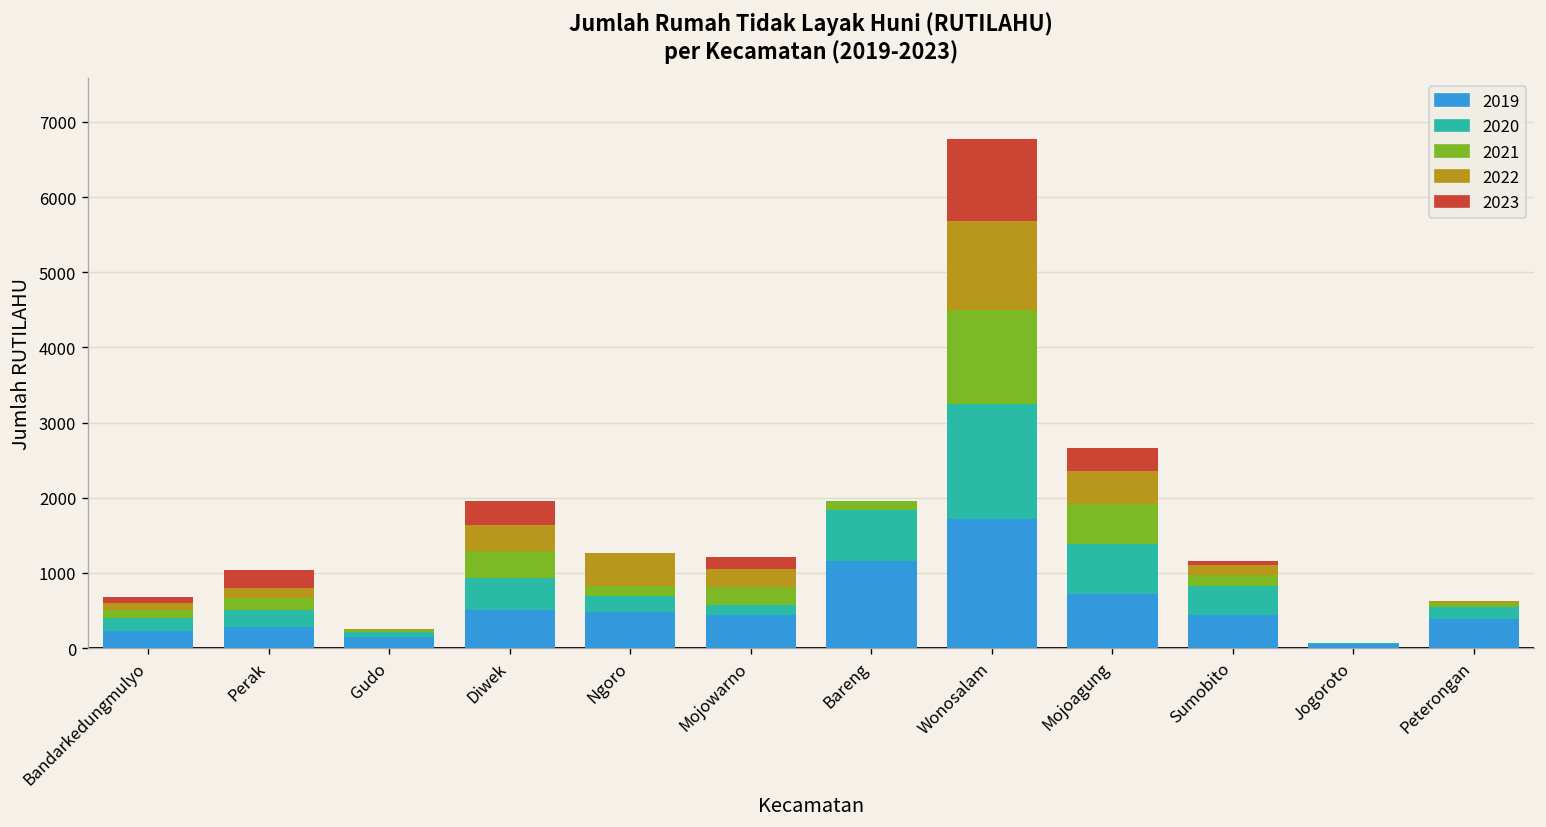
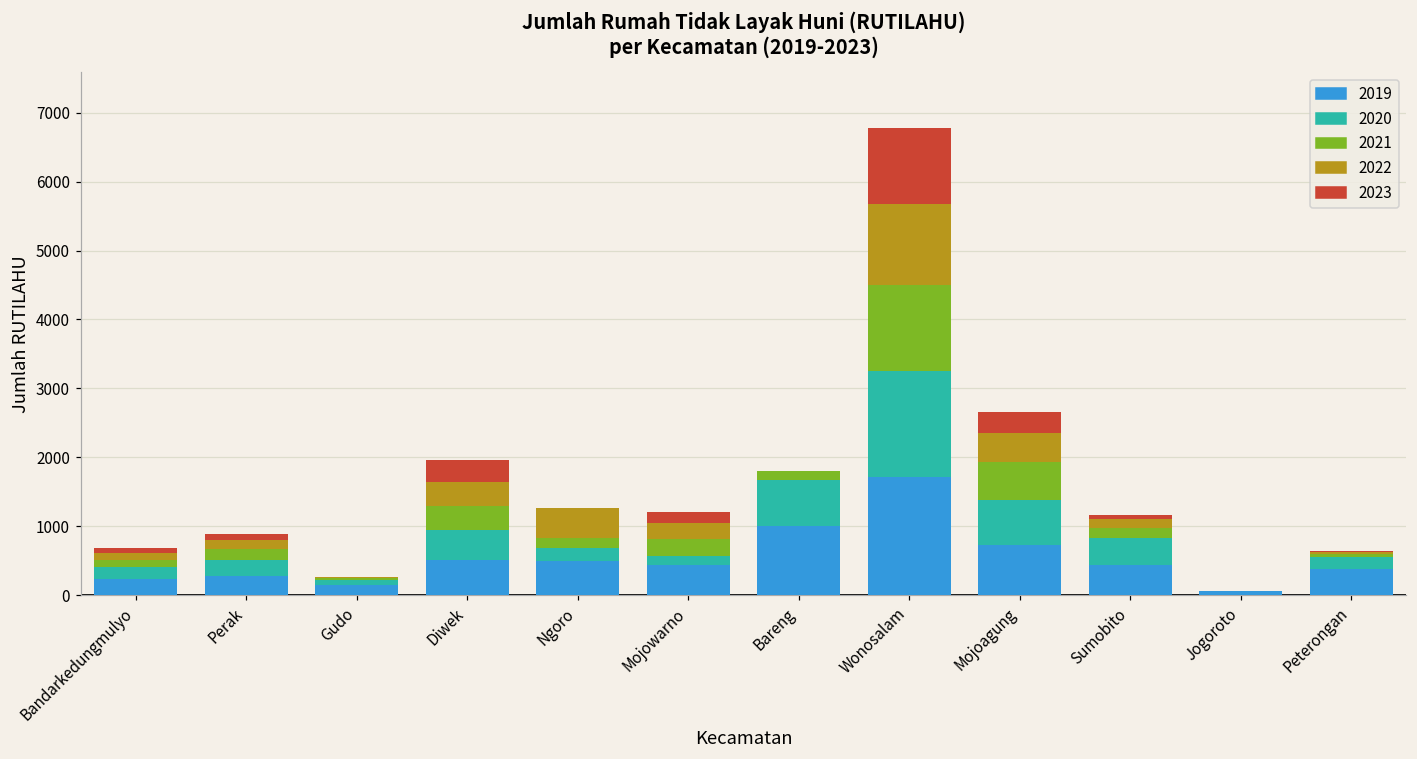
2023, Perak: 200 -> 100
2019, Bareng: 1200 -> 1000
